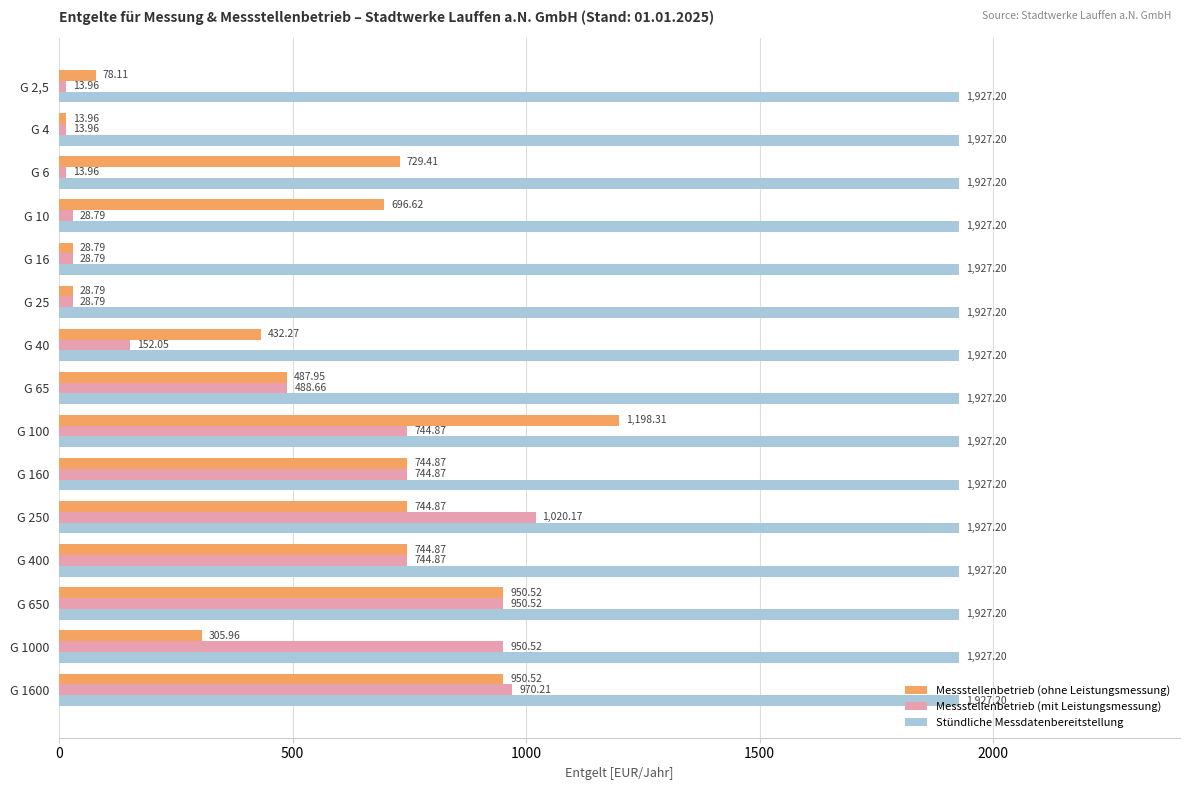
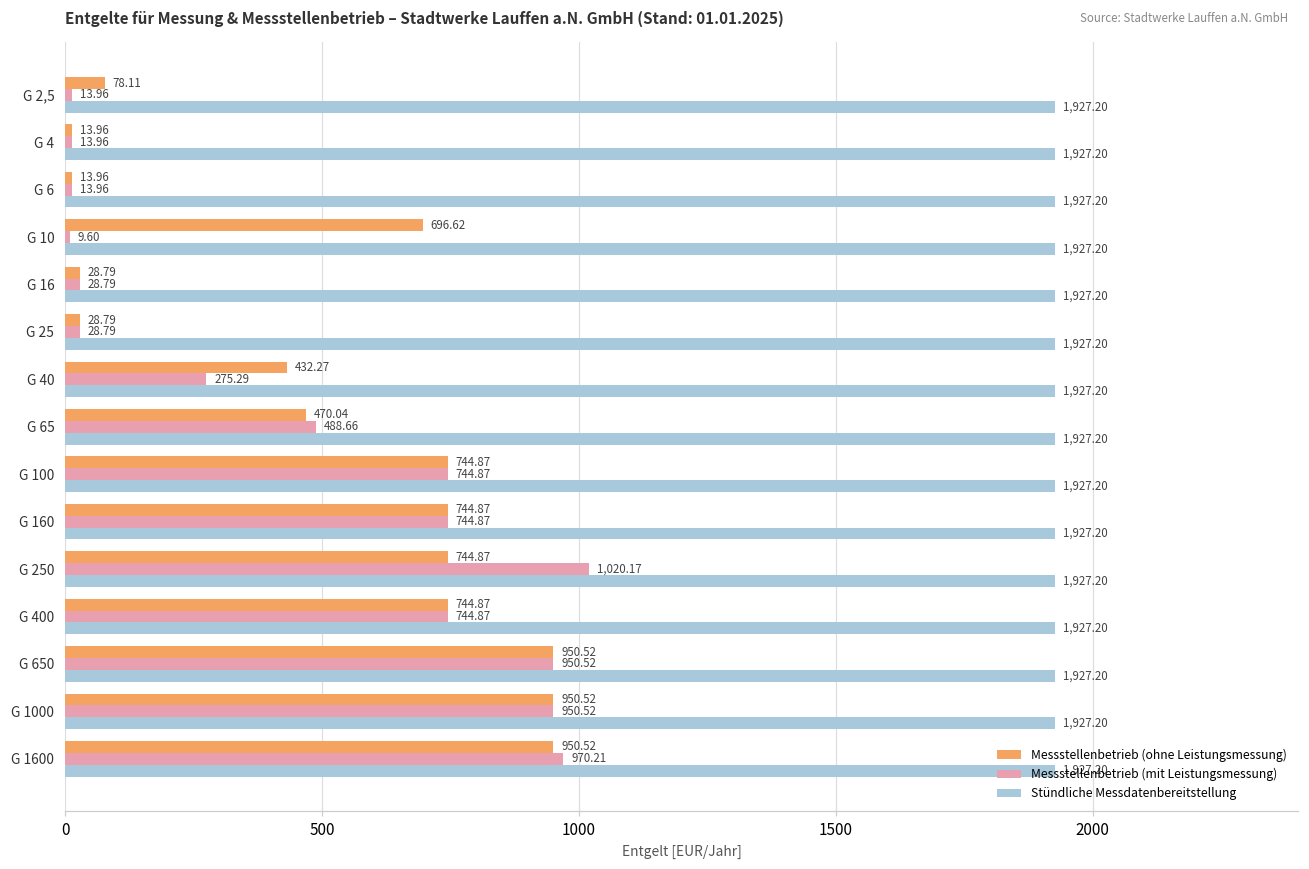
Messstellenbetrieb (ohne Leistungsmessung), G 6: 729.41 -> 13.96
Messstellenbetrieb (mit Leistungsmessung), G 10: 28.79 -> 9.60
Messstellenbetrieb (mit Leistungsmessung), G 40: 152.05 -> 275.29
Messstellenbetrieb (ohne Leistungsmessung), G 65: 487.95 -> 470.04
Messstellenbetrieb (ohne Leistungsmessung), G 100: 1,198.31 -> 744.87
Messstellenbetrieb (ohne Leistungsmessung), G 1000: 305.96 -> 950.52
